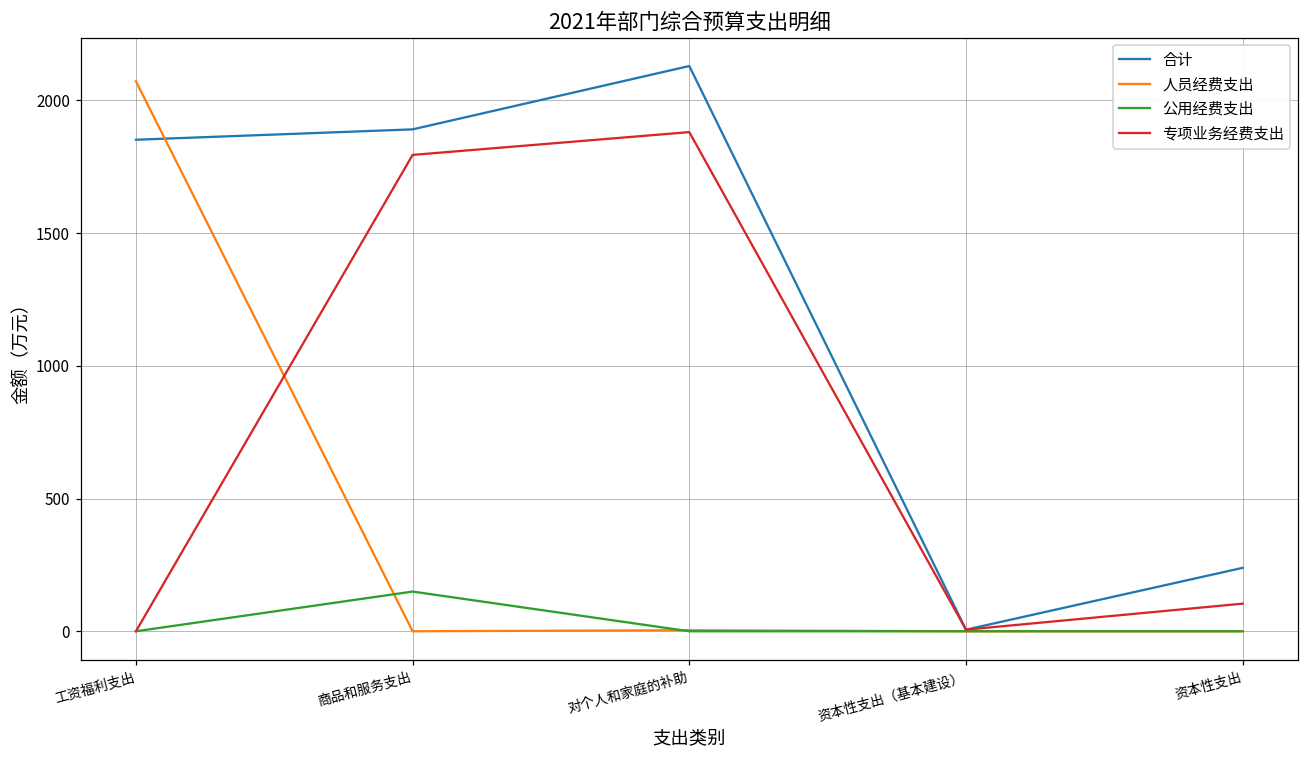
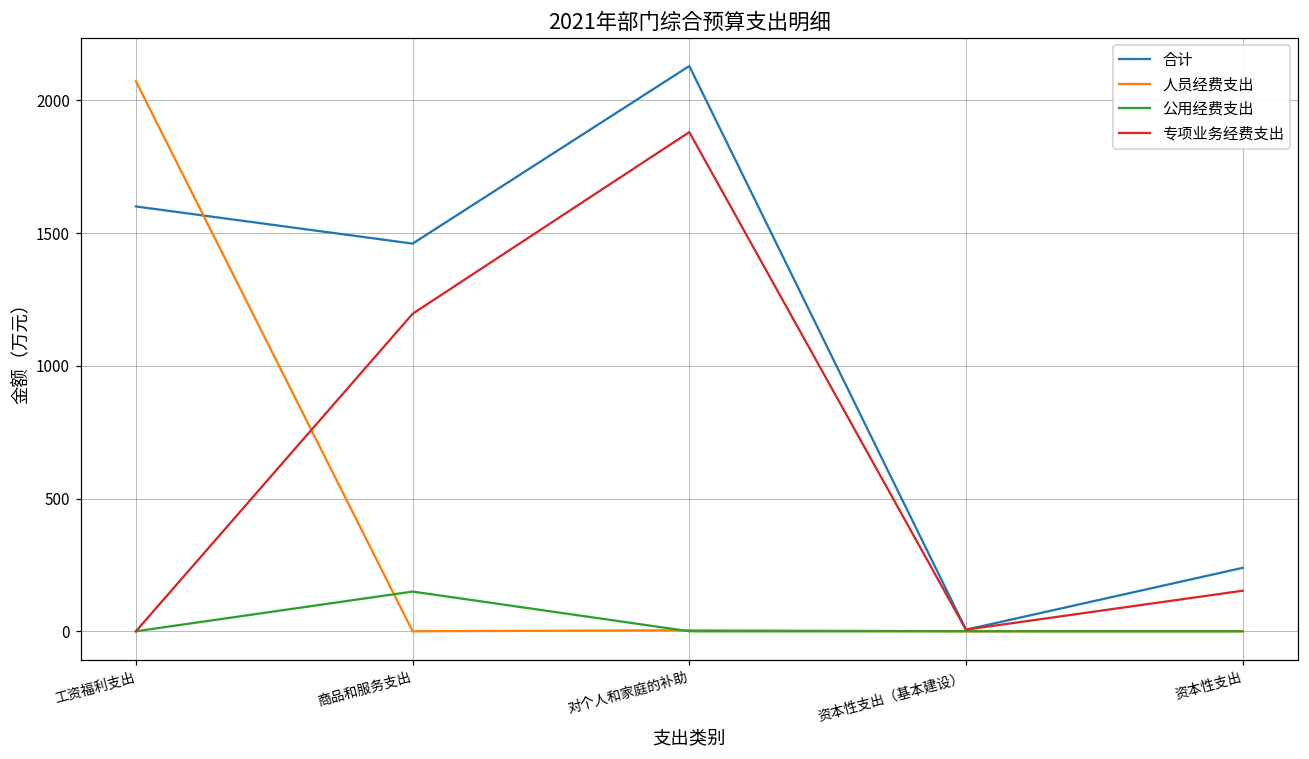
合计, 工资福利支出: 1850 -> 1600
合计, 商品和服务支出: 1890 -> 1460
专项业务经费支出, 商品和服务支出: 1790 -> 1200
专项业务经费支出, 资本性支出: 100 -> 150
